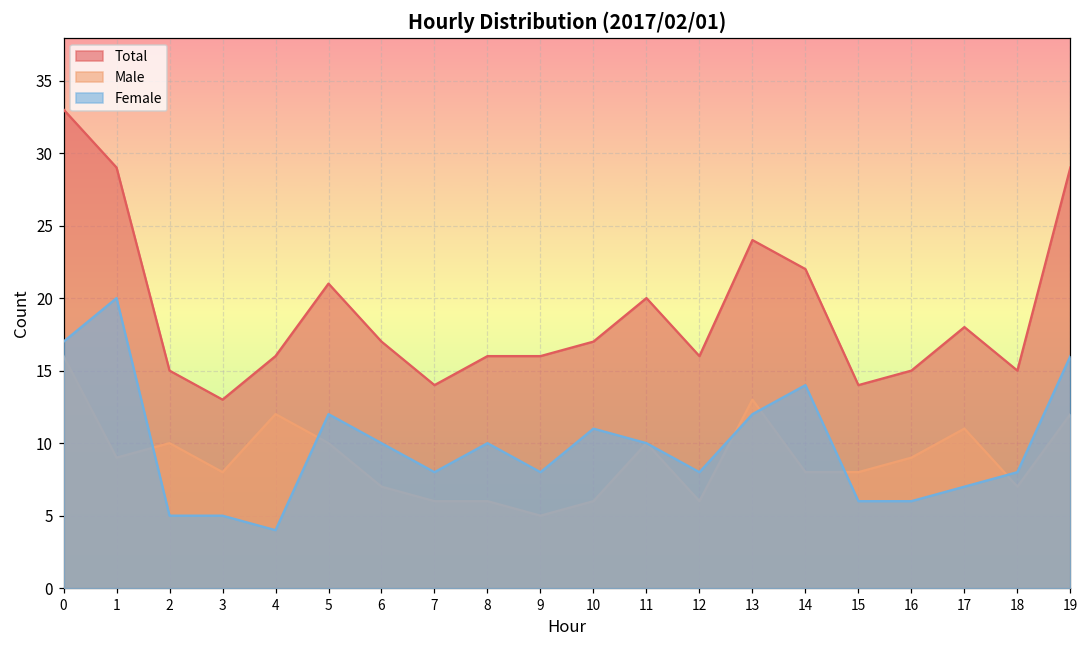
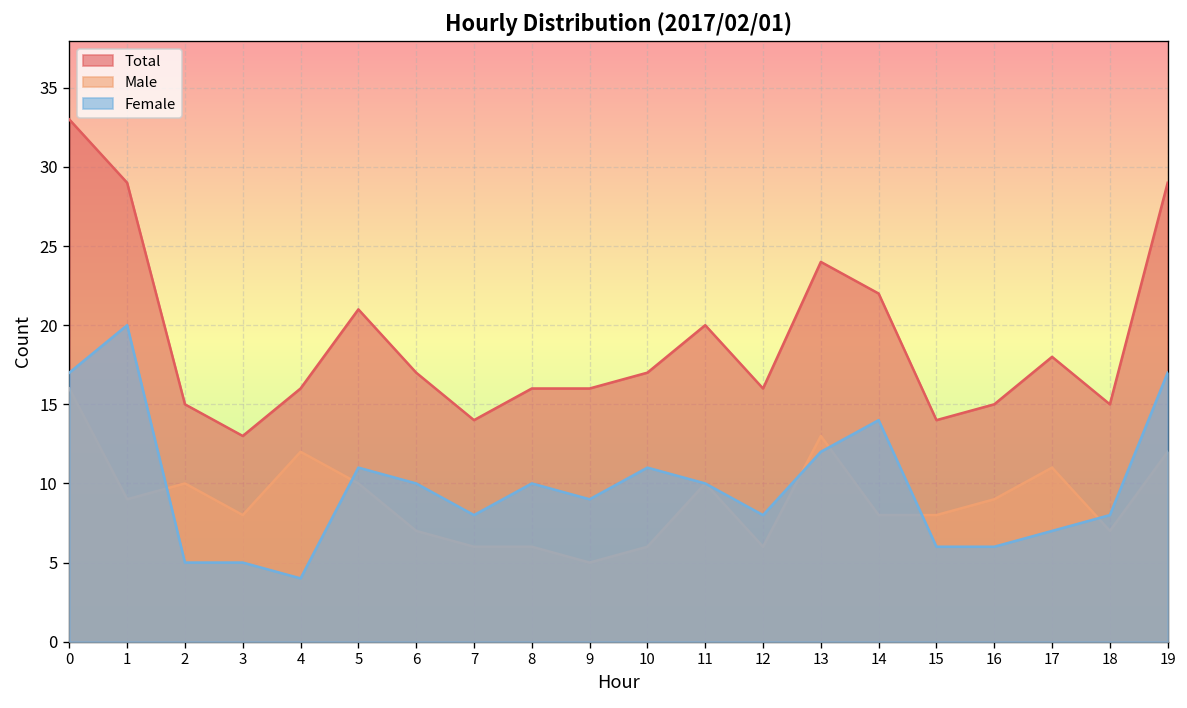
Female, 5: 12 -> 11
Female, 9: 8 -> 9
Female, 19: 16 -> 17
